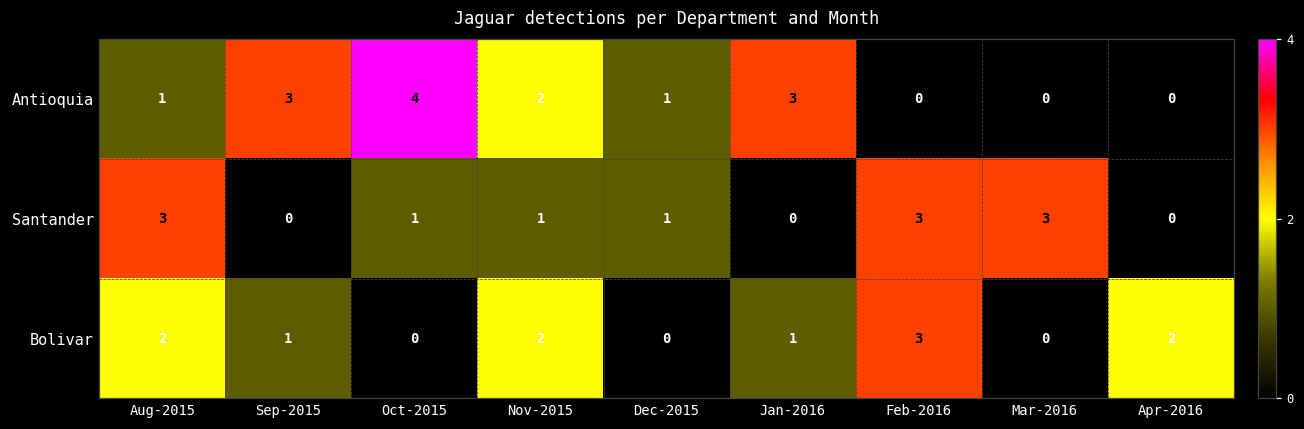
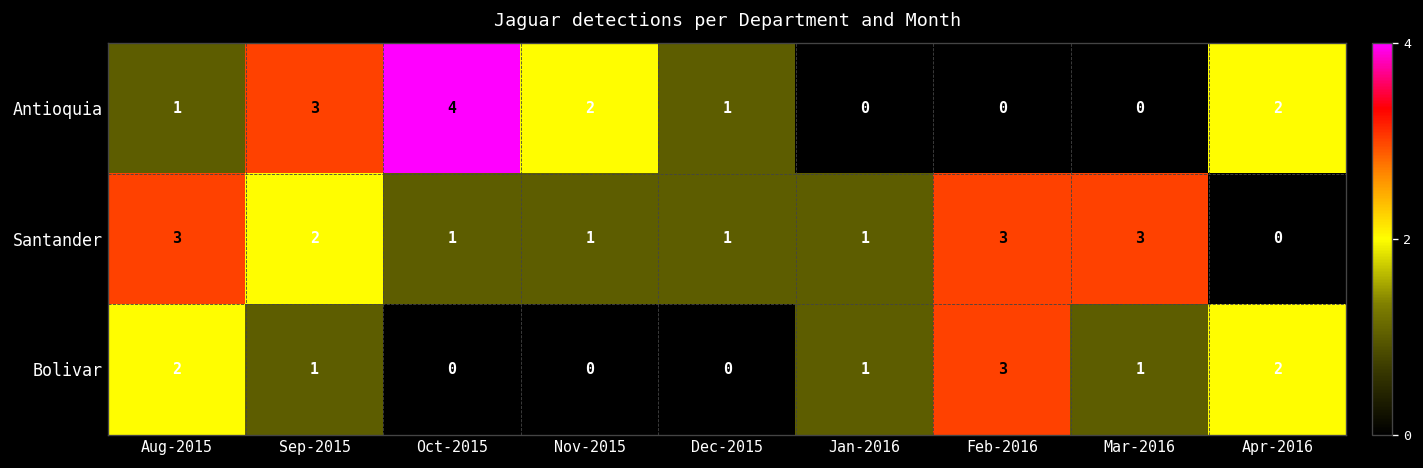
Antioquia, Jan-2016: 3 -> 0
Antioquia, Apr-2016: 0 -> 2
Santander, Sep-2015: 0 -> 2
Santander, Jan-2016: 0 -> 1
Bolivar, Nov-2015: 2 -> 0
Bolivar, Mar-2016: 0 -> 1
